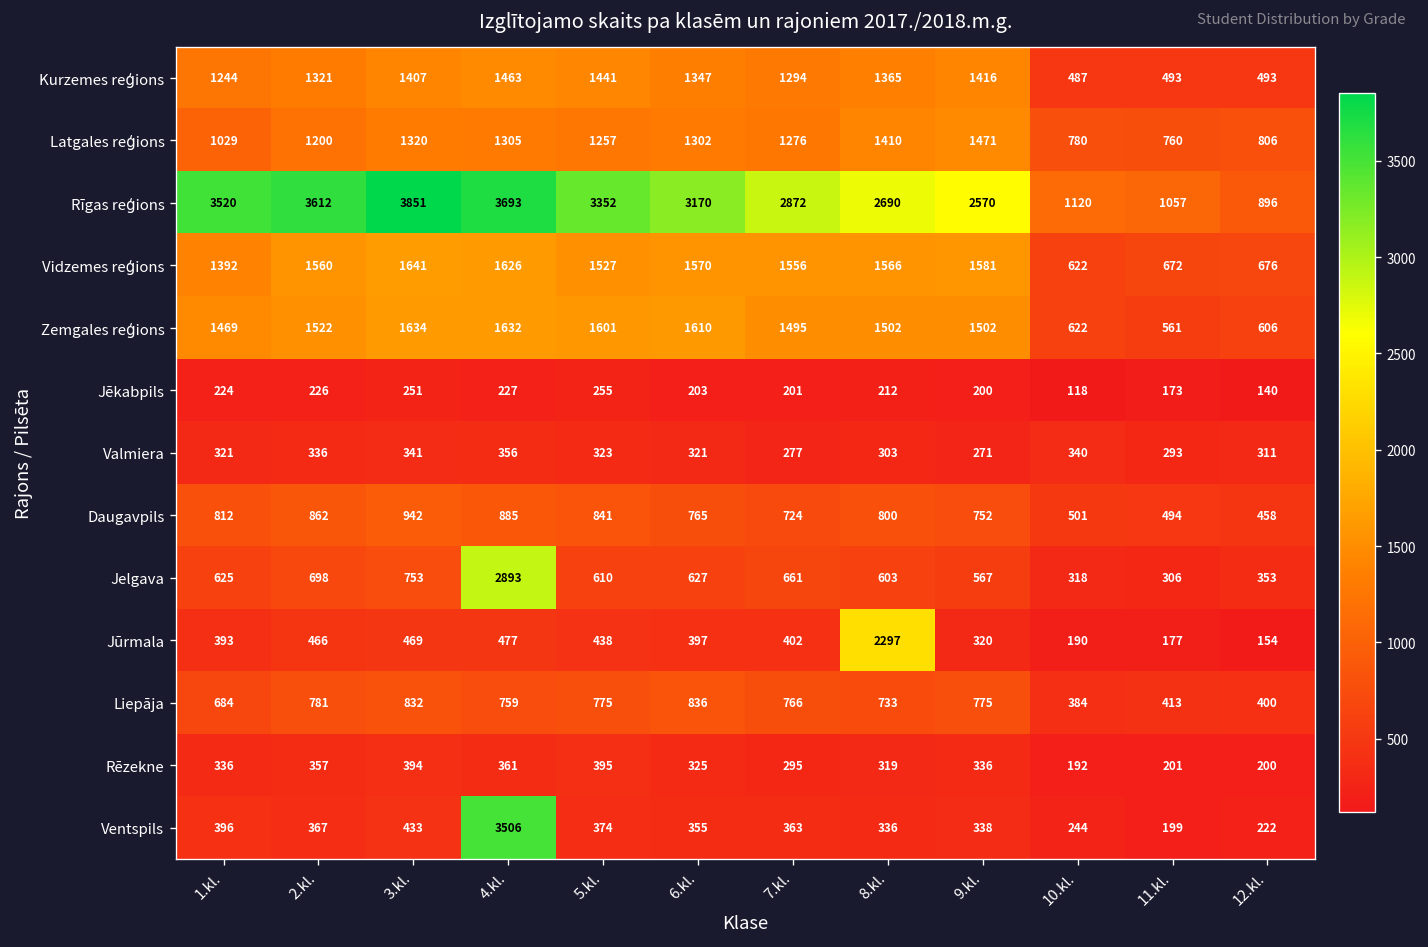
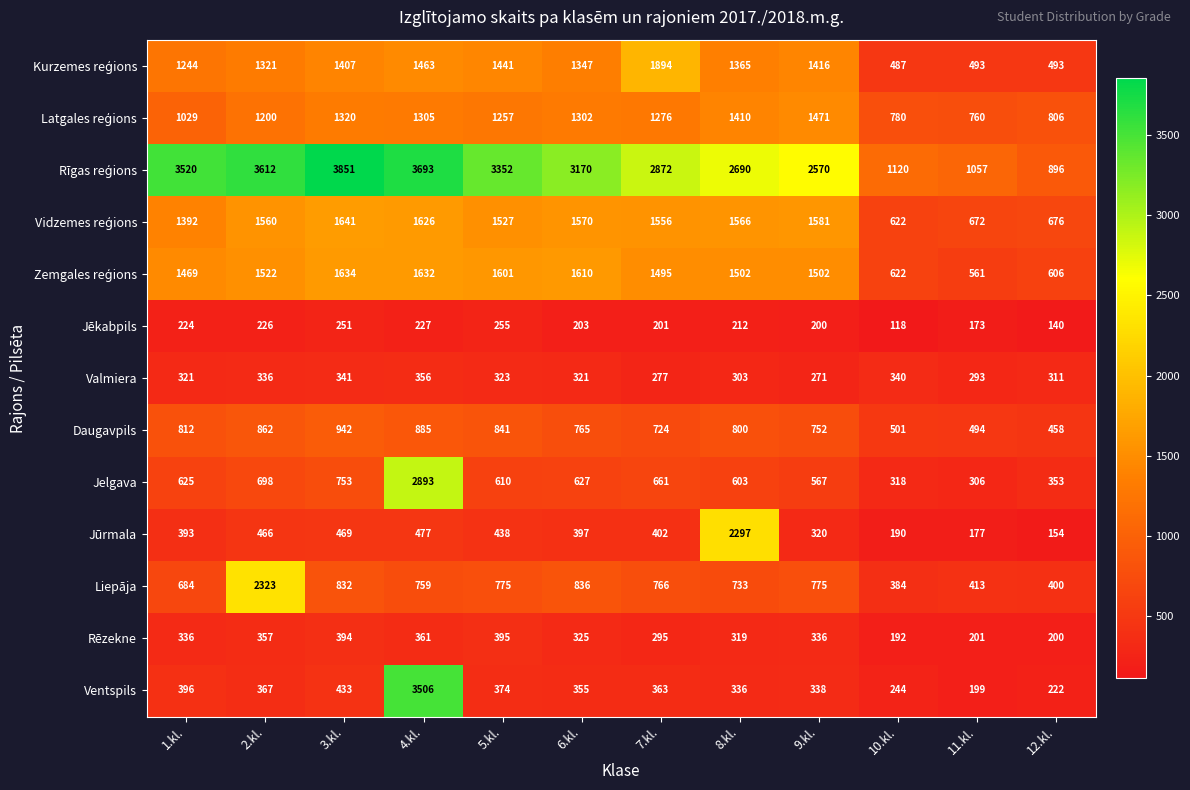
Kurzemes reģions, 7.kl.: 1294 -> 1894
Liepāja, 2.kl.: 781 -> 2323
